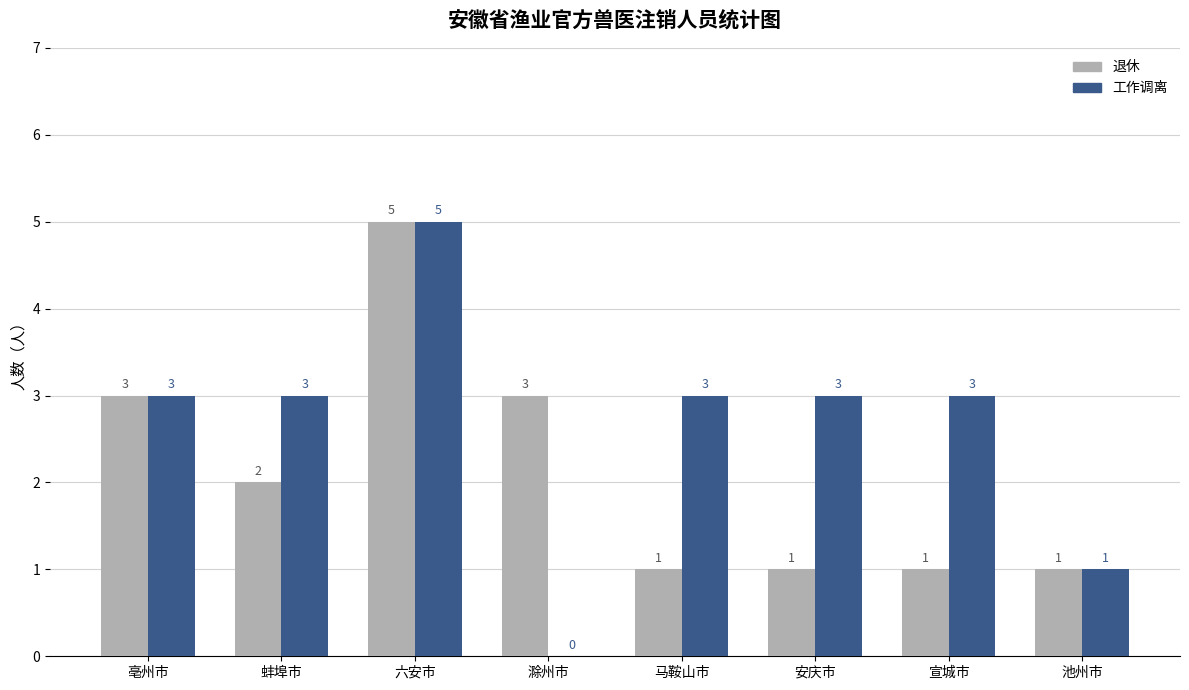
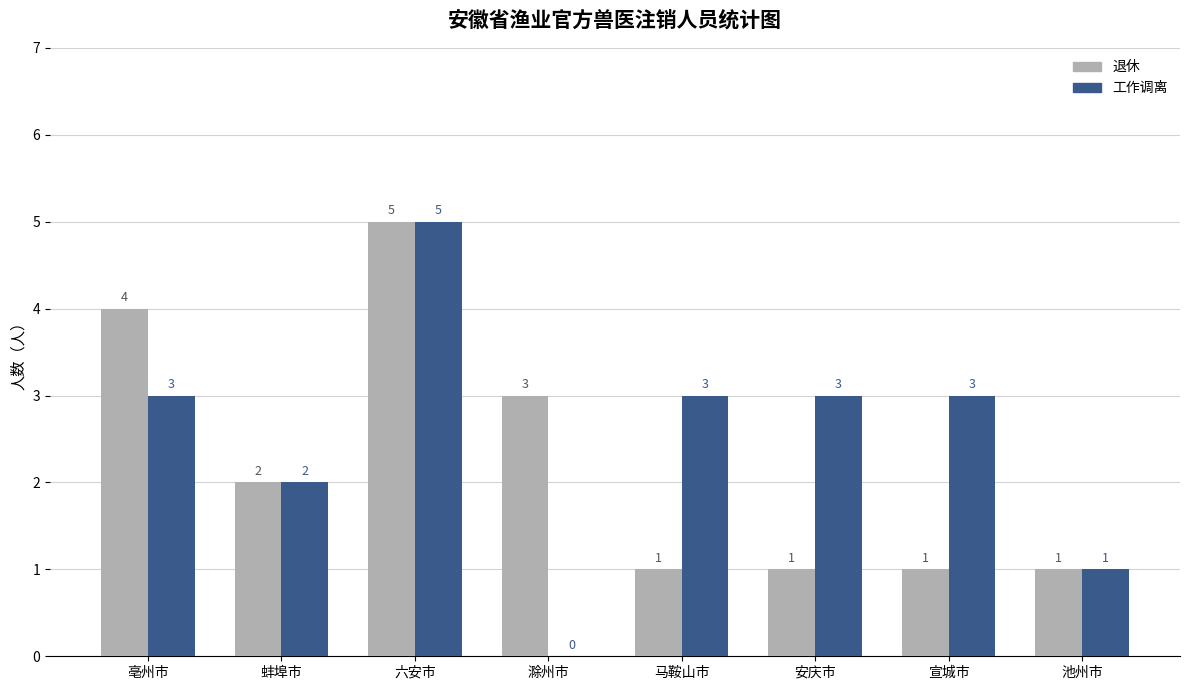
退休, 亳州市: 3 -> 4
工作调离, 蚌埠市: 3 -> 2
